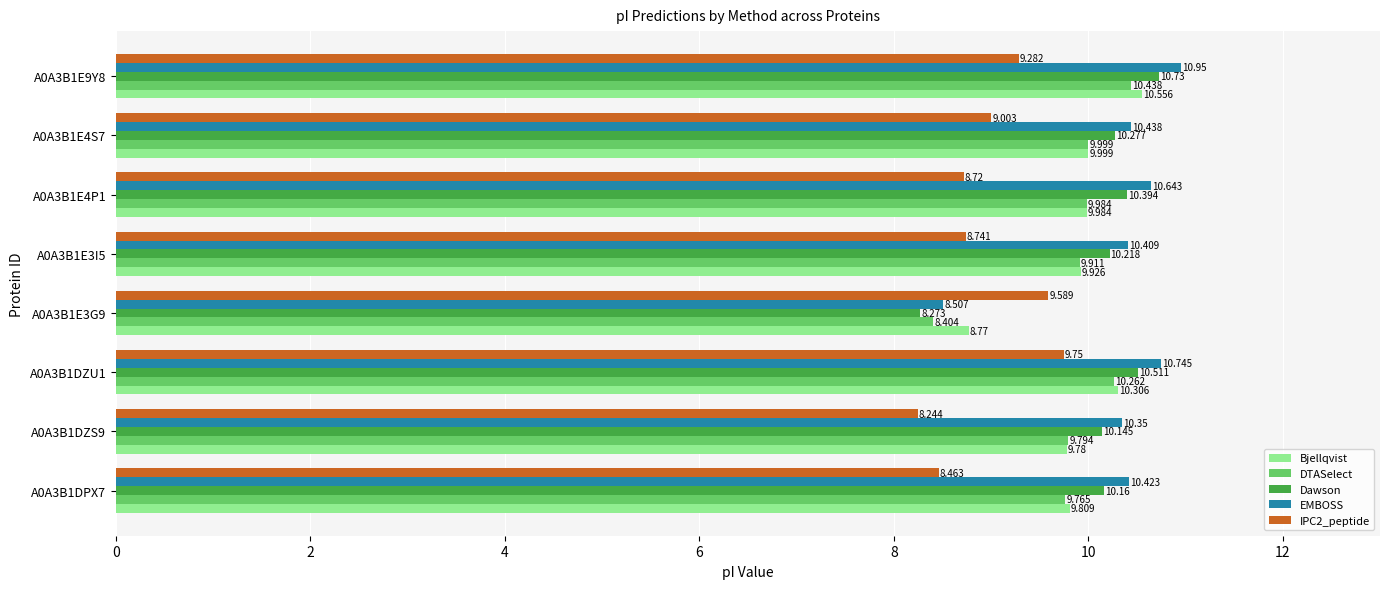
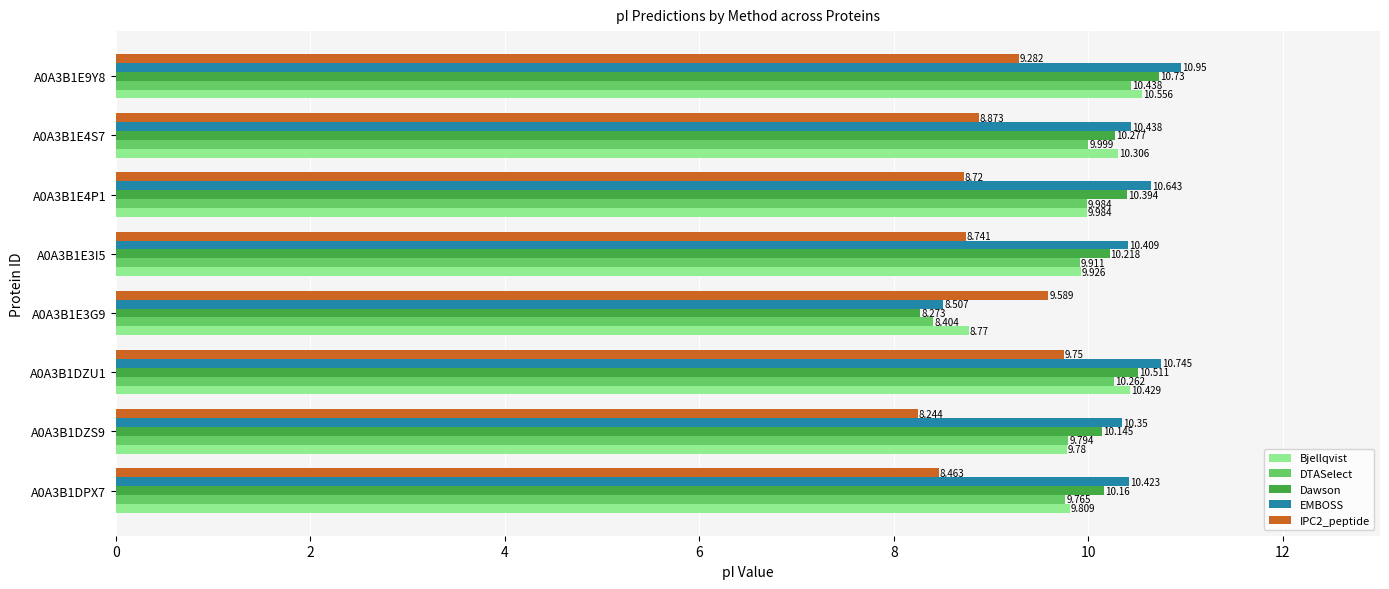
IPC2_peptide, A0A3B1E4S7: 9.003 -> 8.873
Bjellqvist, A0A3B1E4S7: 9.999 -> 10.306
Bjellqvist, A0A3B1DZU1: 10.306 -> 10.429
